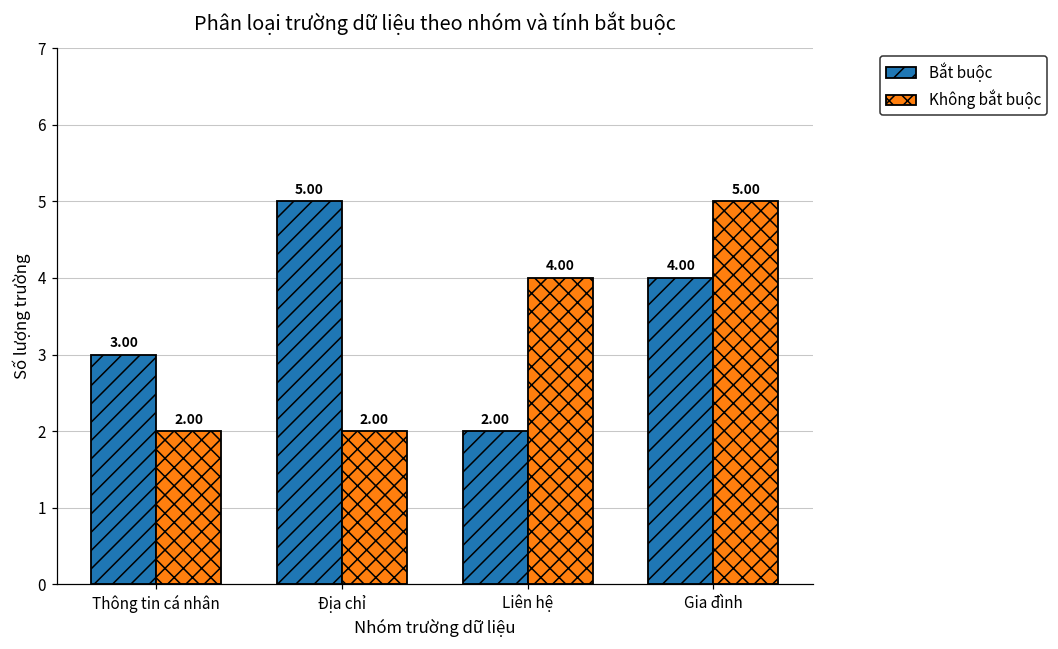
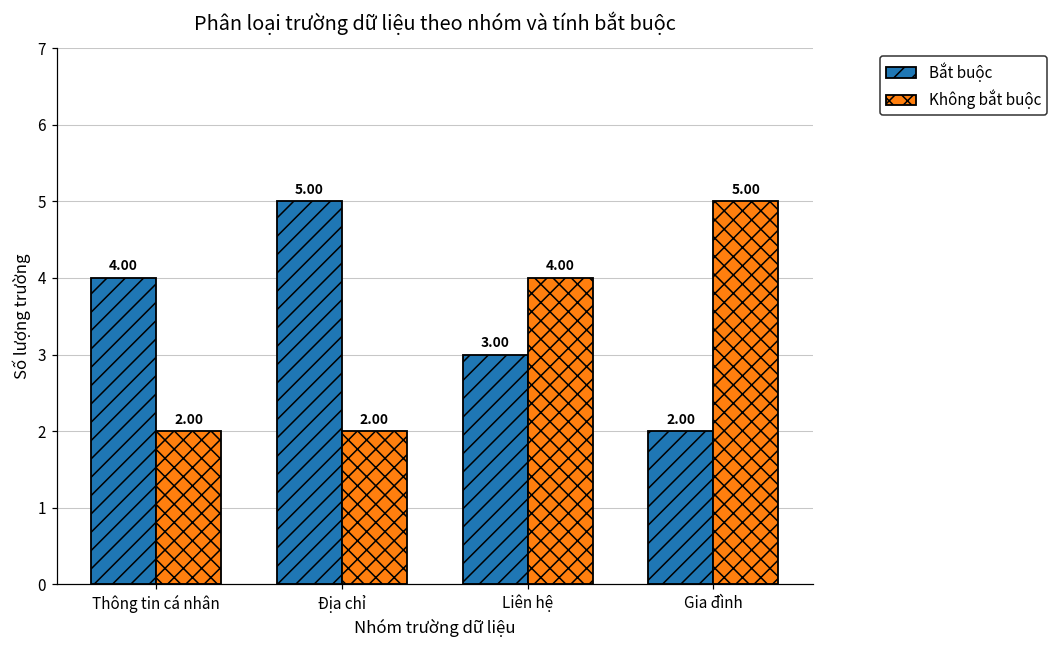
Bắt buộc, Thông tin cá nhân: 3.00 -> 4.00
Bắt buộc, Liên hệ: 2.00 -> 3.00
Bắt buộc, Gia đình: 4.00 -> 2.00
